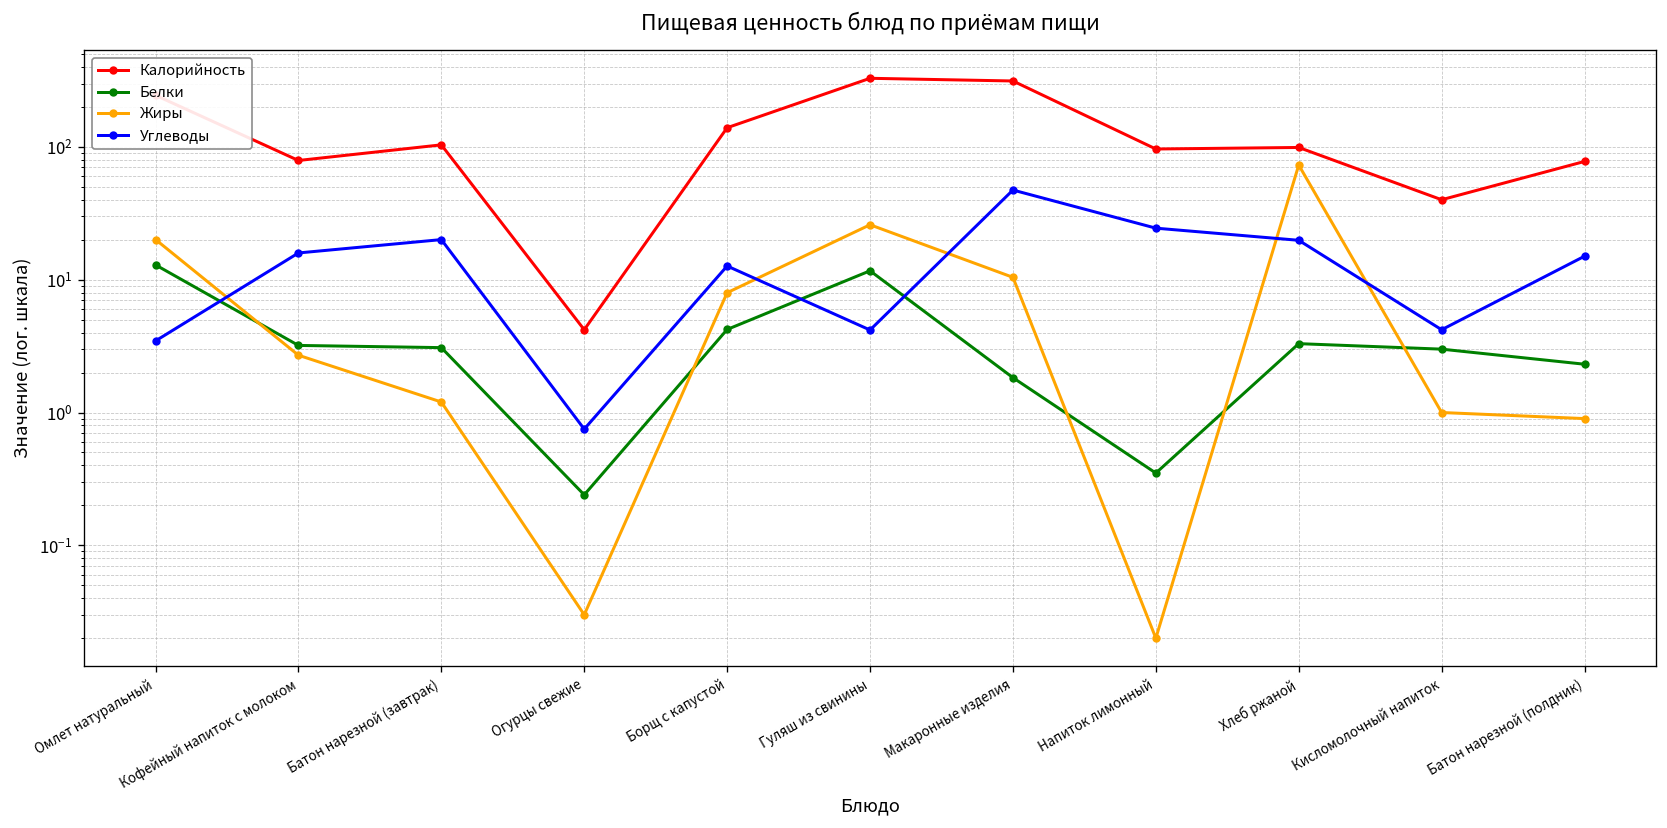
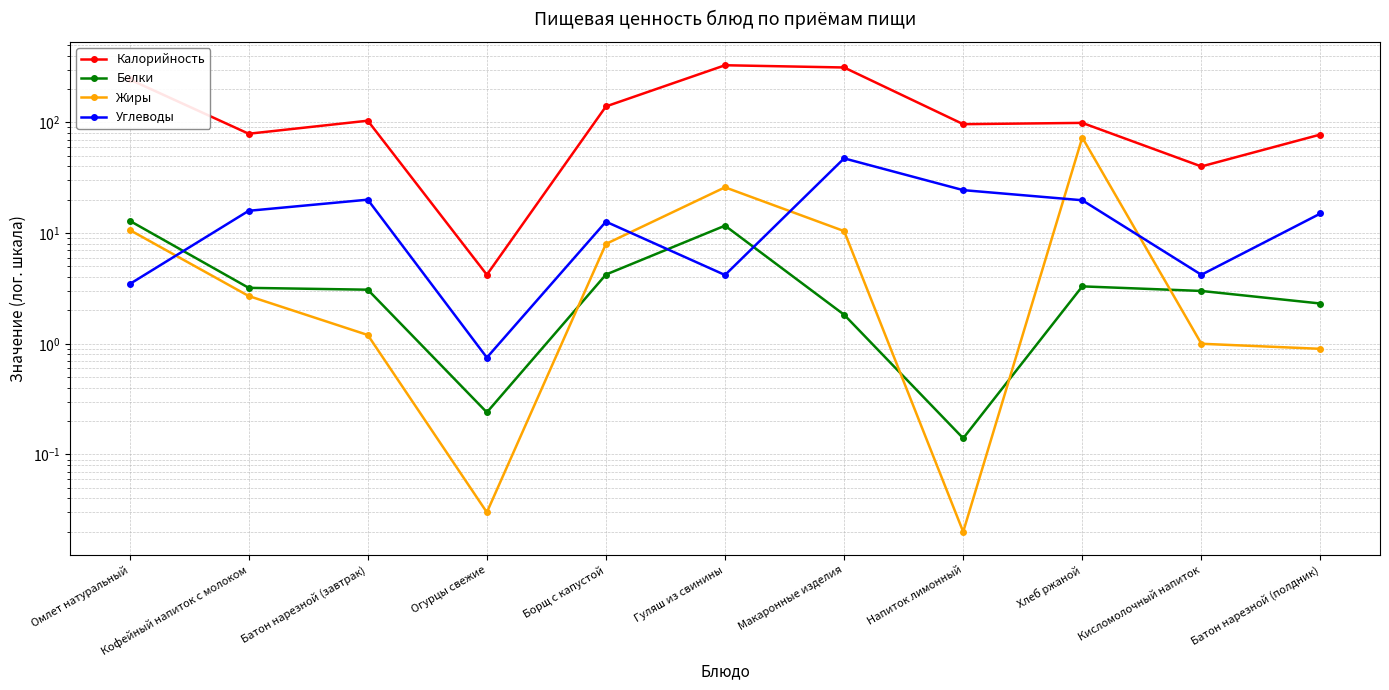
Жиры, Омлет натуральный: 20 -> 11
Белки, Напиток лимонный: 0.35 -> 0.14
